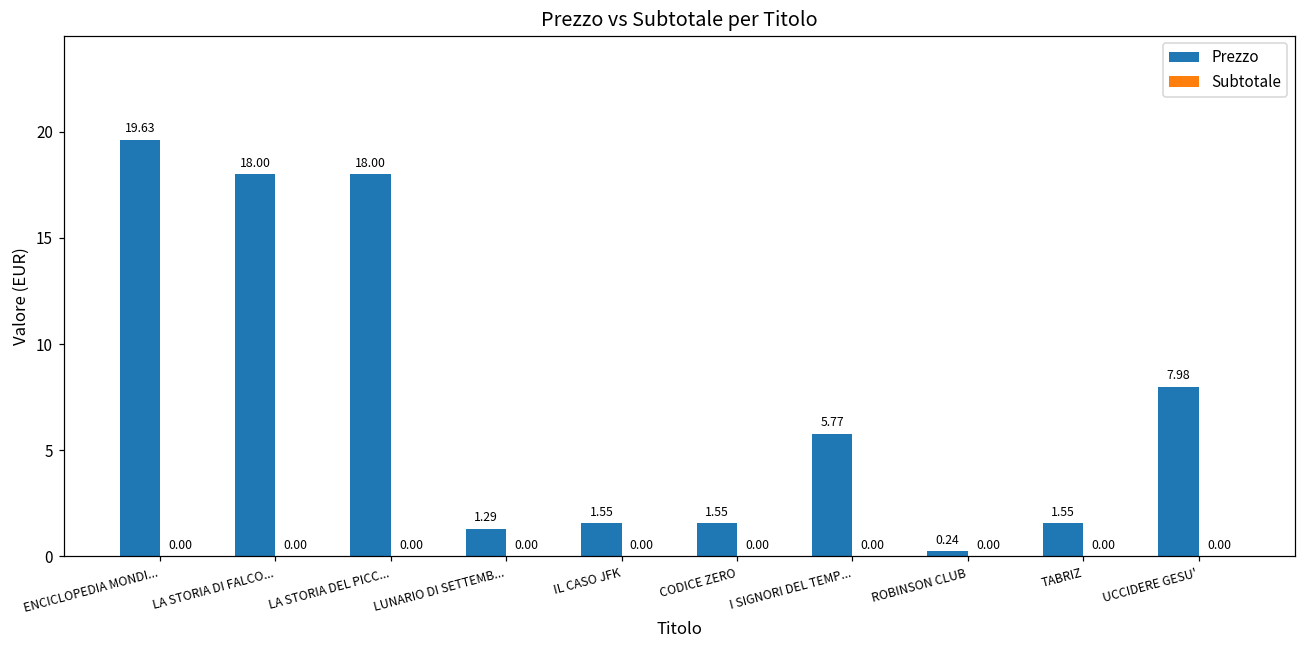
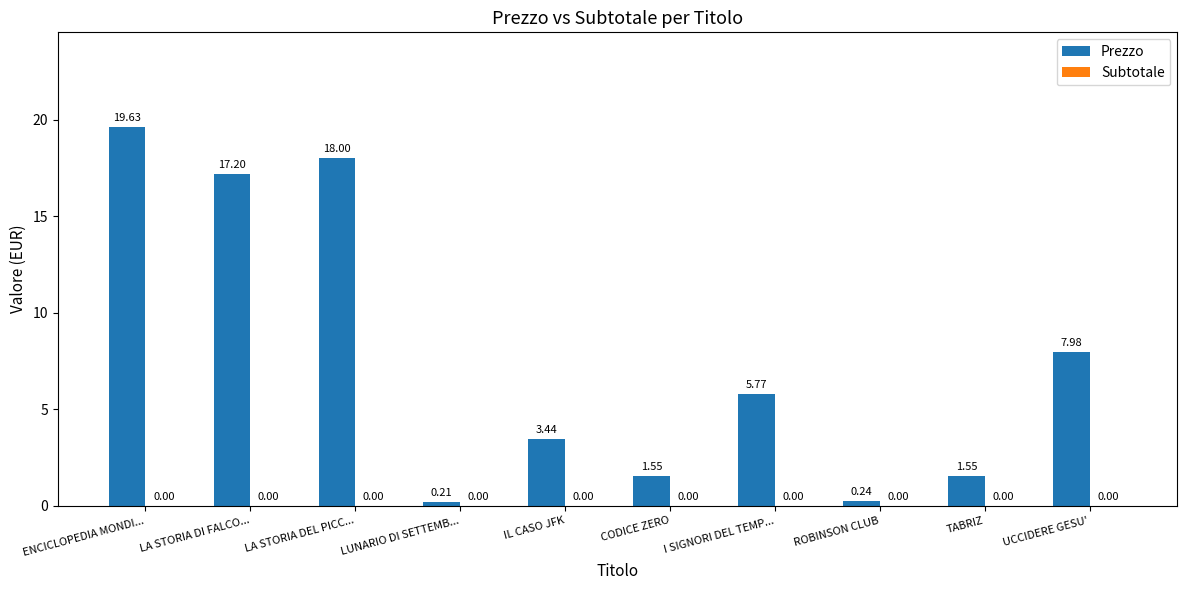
Prezzo, LA STORIA DI FALCO...: 18.00 -> 17.20
Prezzo, LUNARIO DI SETTEMB...: 1.29 -> 0.21
Prezzo, IL CASO JFK: 1.55 -> 3.44
